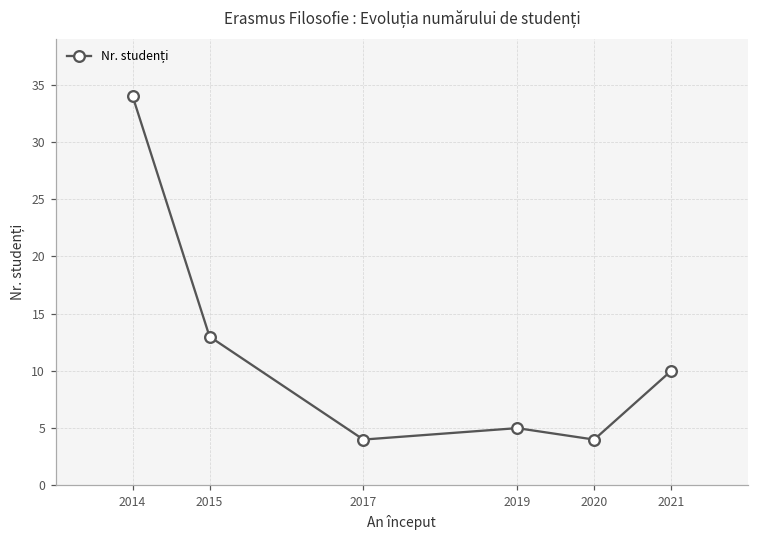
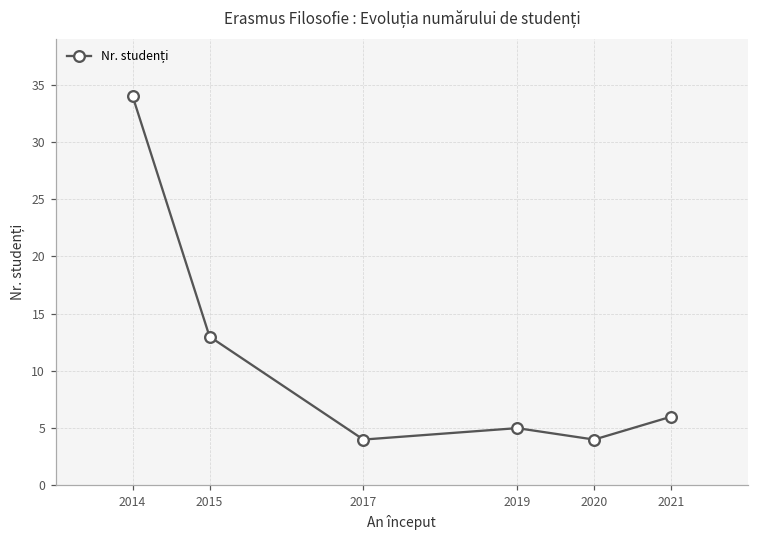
2021: 10 -> 6
